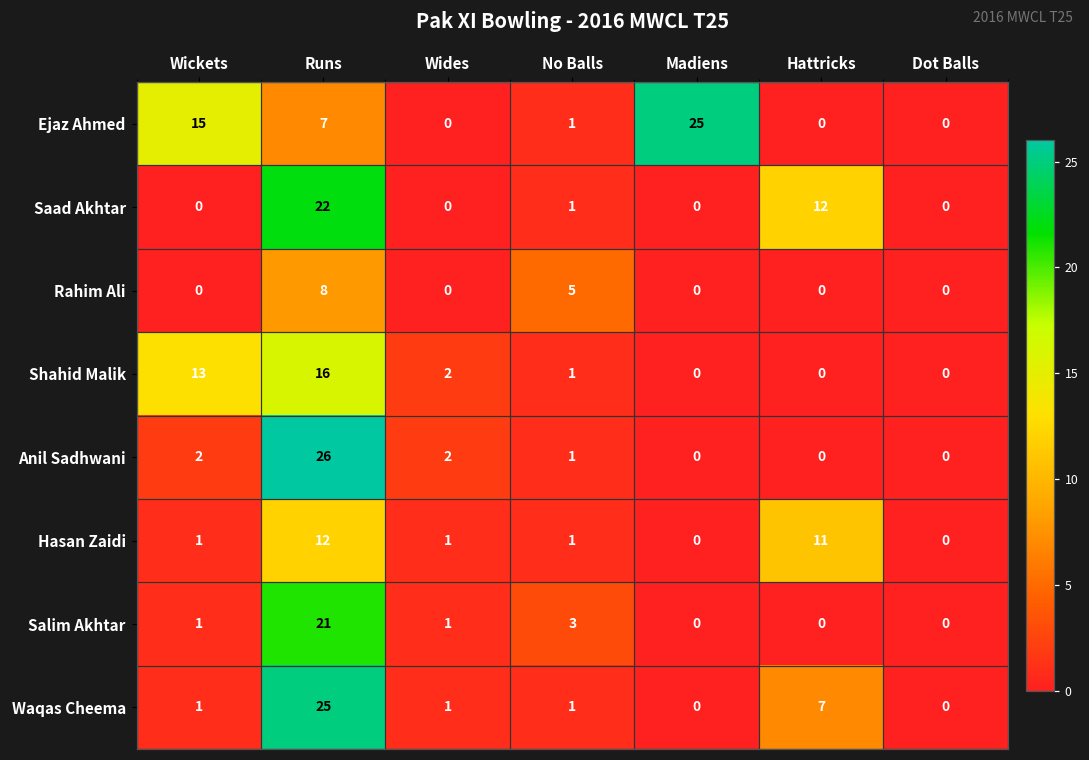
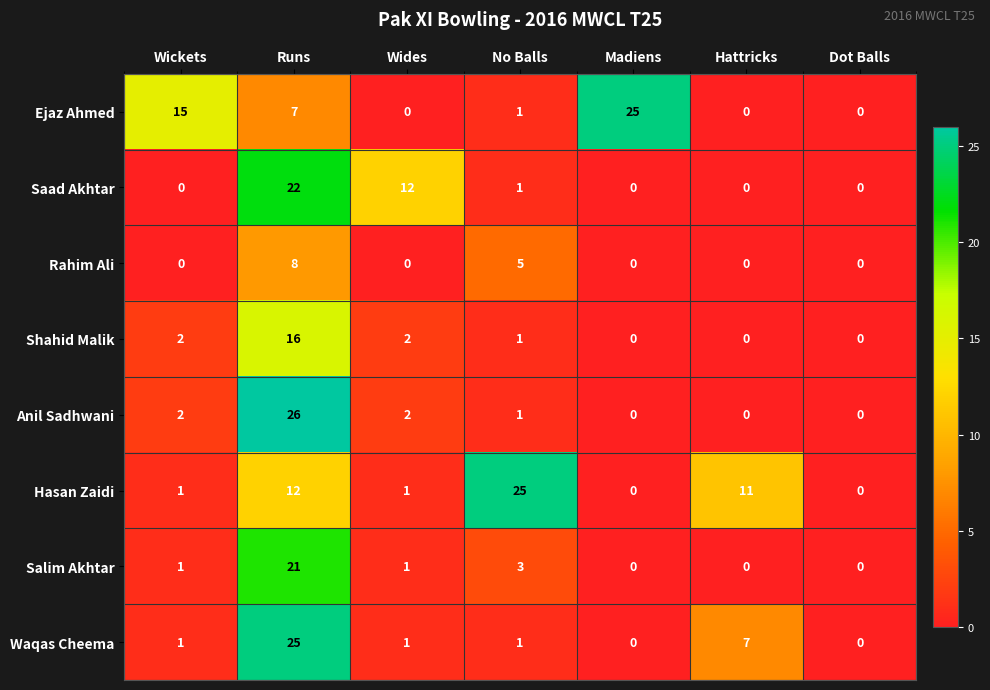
Saad Akhtar, Wides: 0 -> 12
Saad Akhtar, Hattricks: 12 -> 0
Shahid Malik, Wickets: 13 -> 2
Hasan Zaidi, No Balls: 1 -> 25
